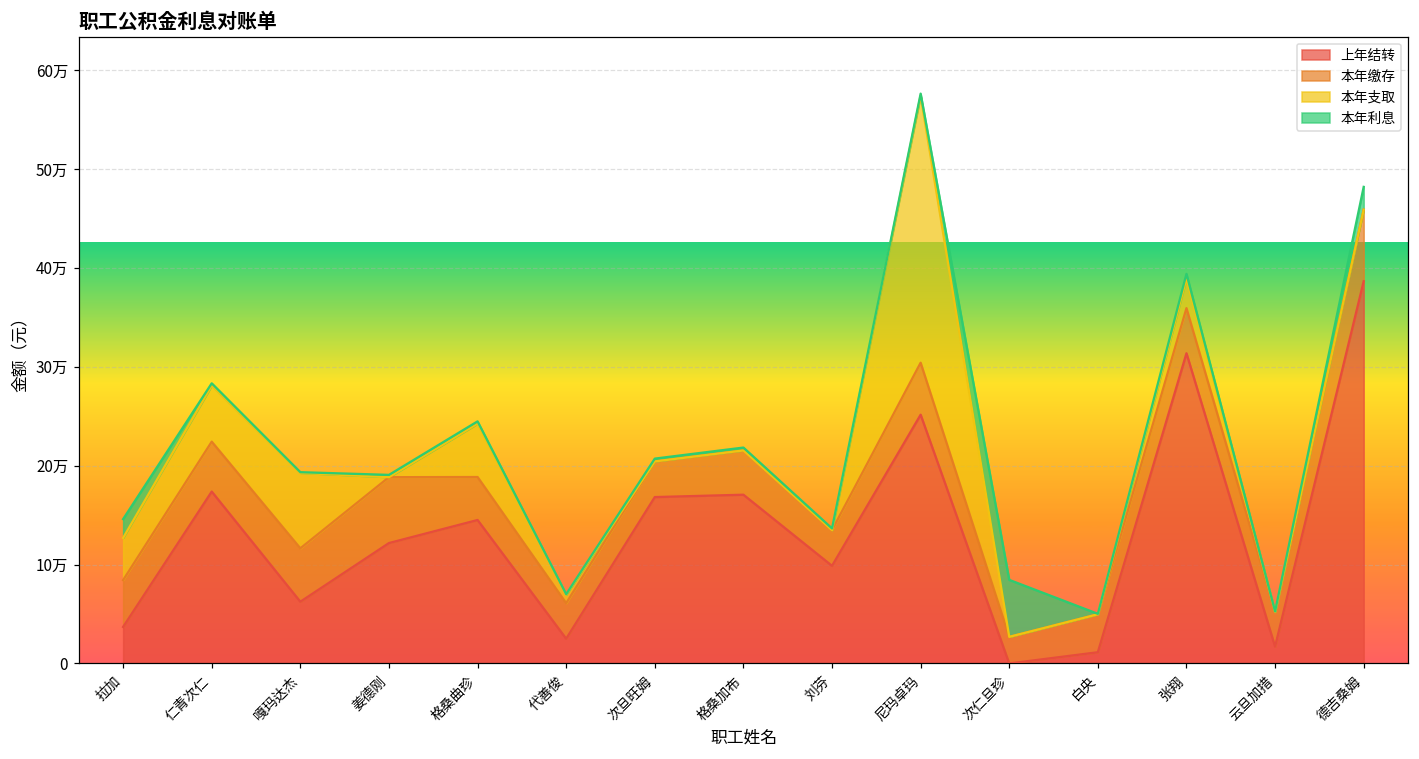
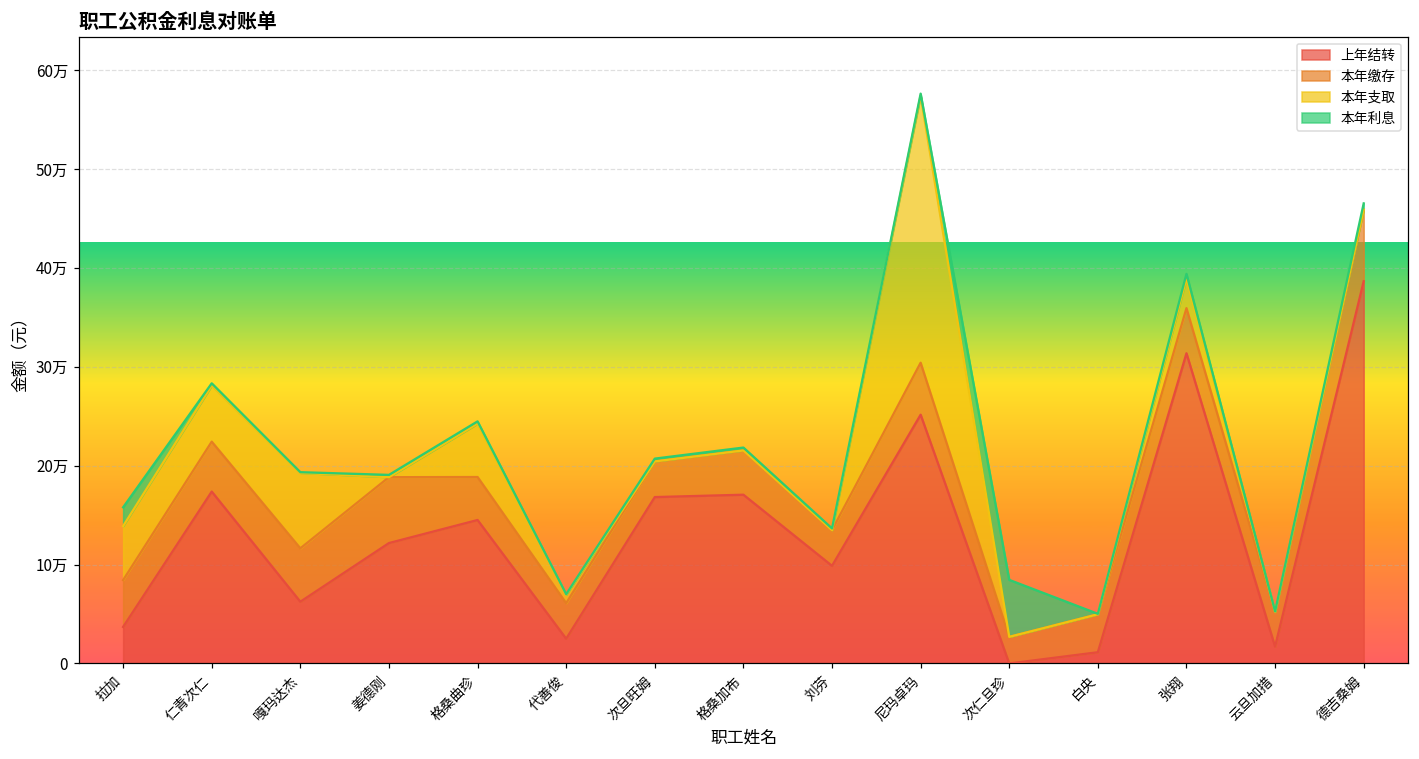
本年支取, 拉加: 4万 -> 5万
本年利息, 德吉桑姆: 2万 -> 1万
